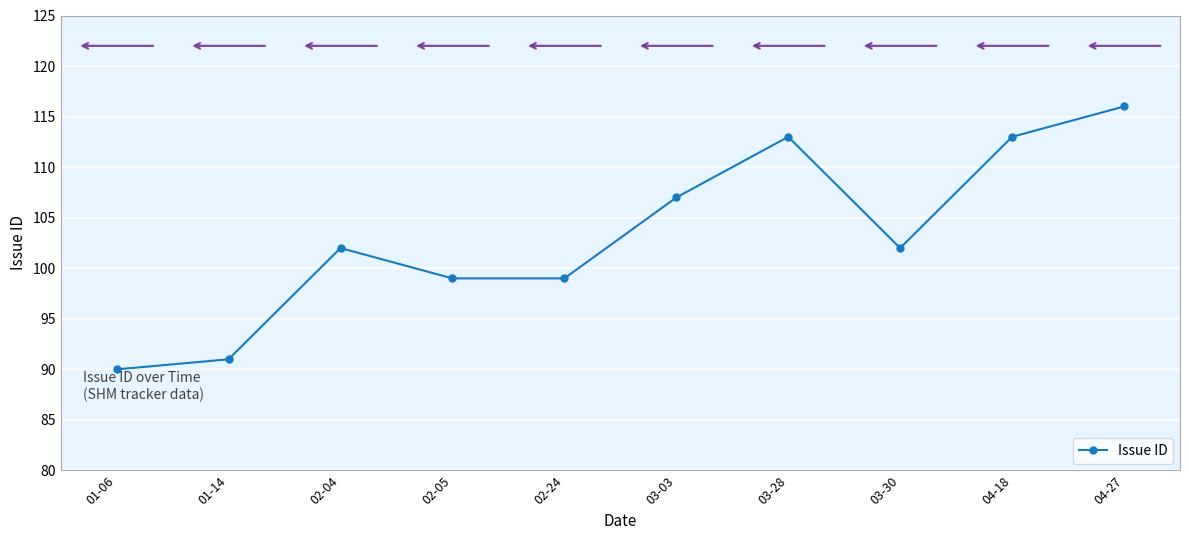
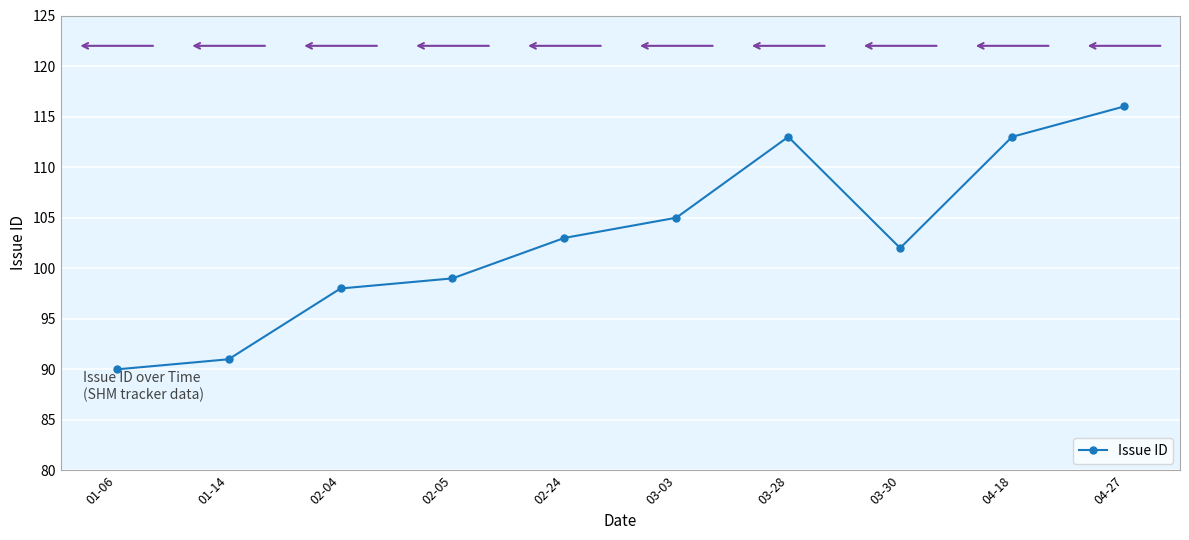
02-04: 102 -> 98
02-24: 99 -> 103
03-03: 107 -> 105
